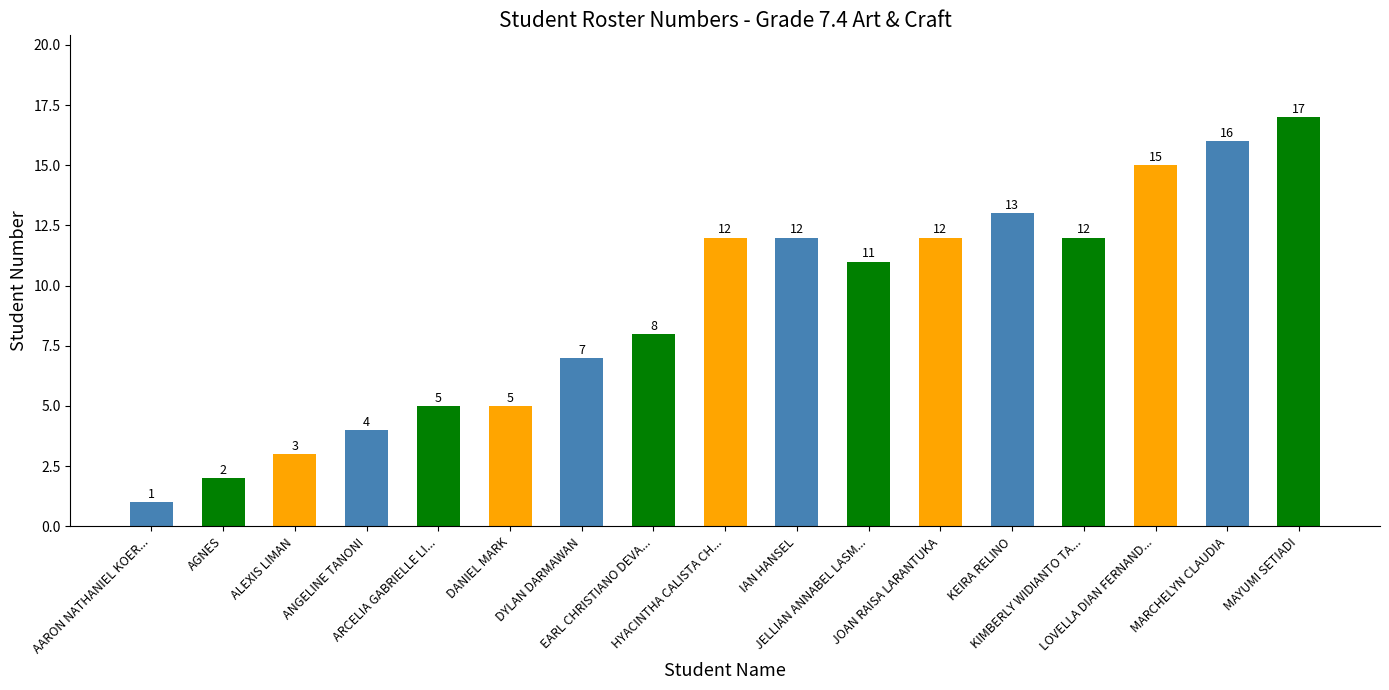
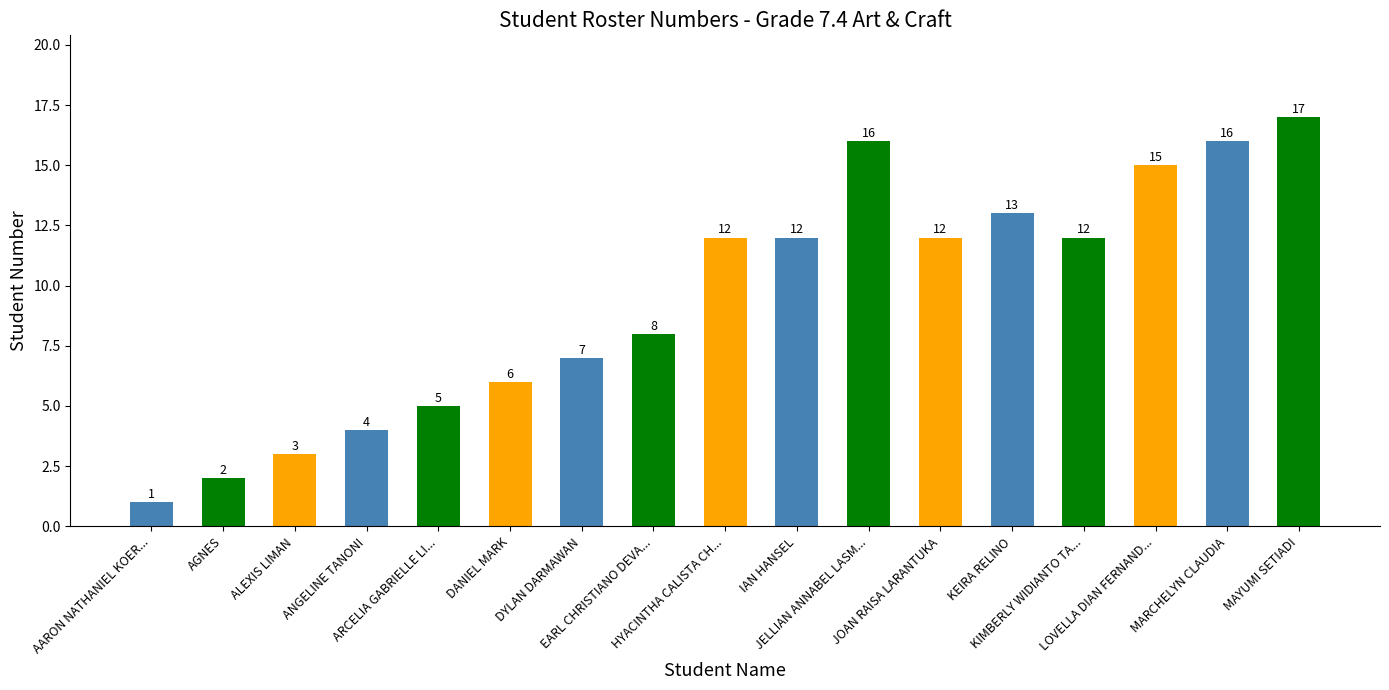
DANIEL MARK: 5 -> 6
JELLIAN ANNABEL LASM...: 11 -> 16
